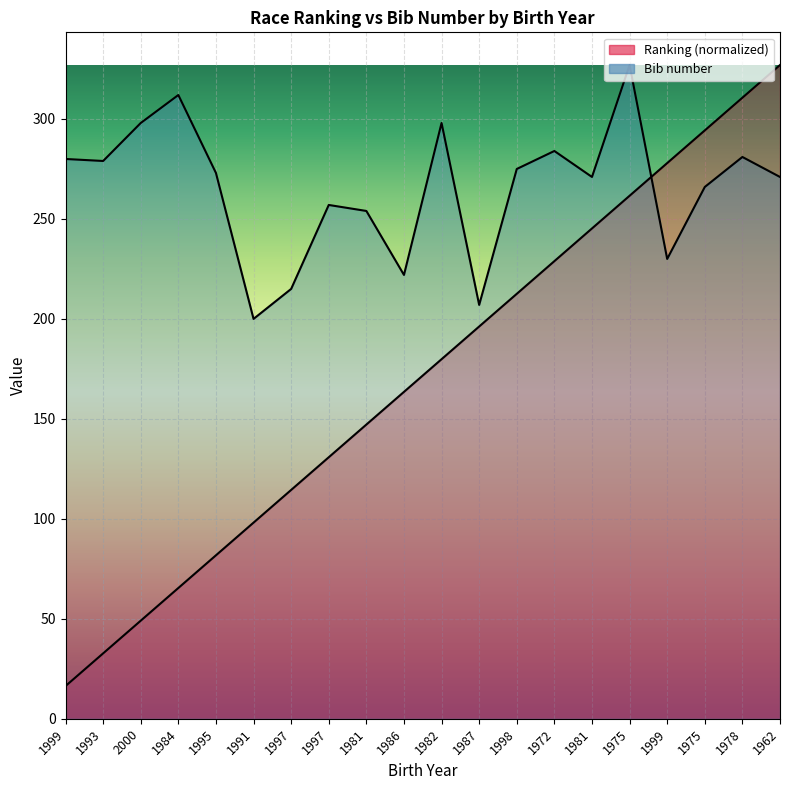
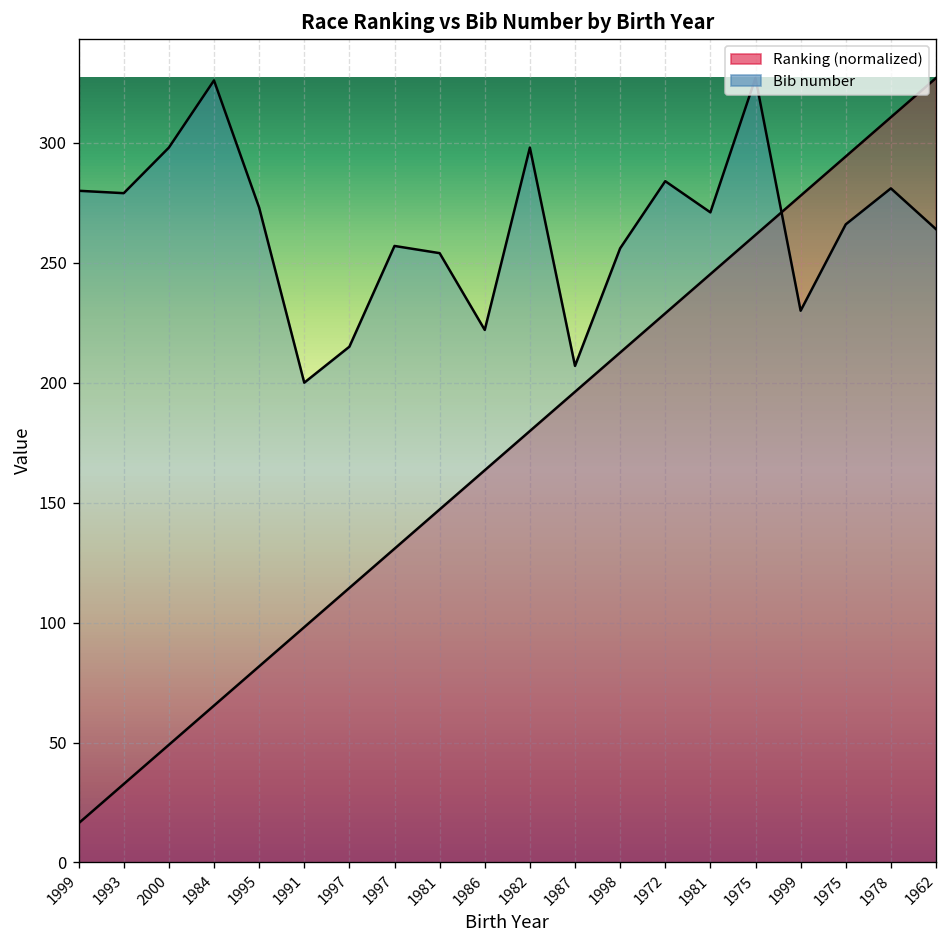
Bib number, 1984: 312 -> 326
Bib number, 1998: 275 -> 256
Bib number, 1962: 271 -> 264
